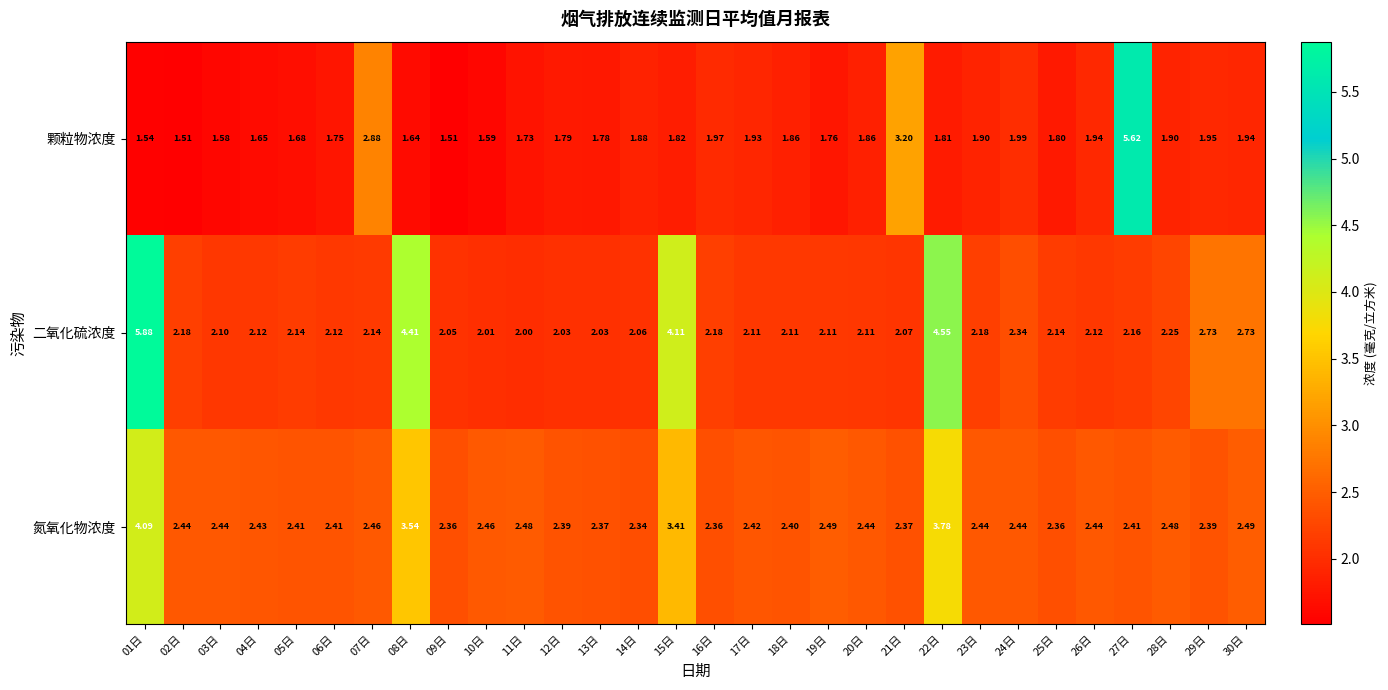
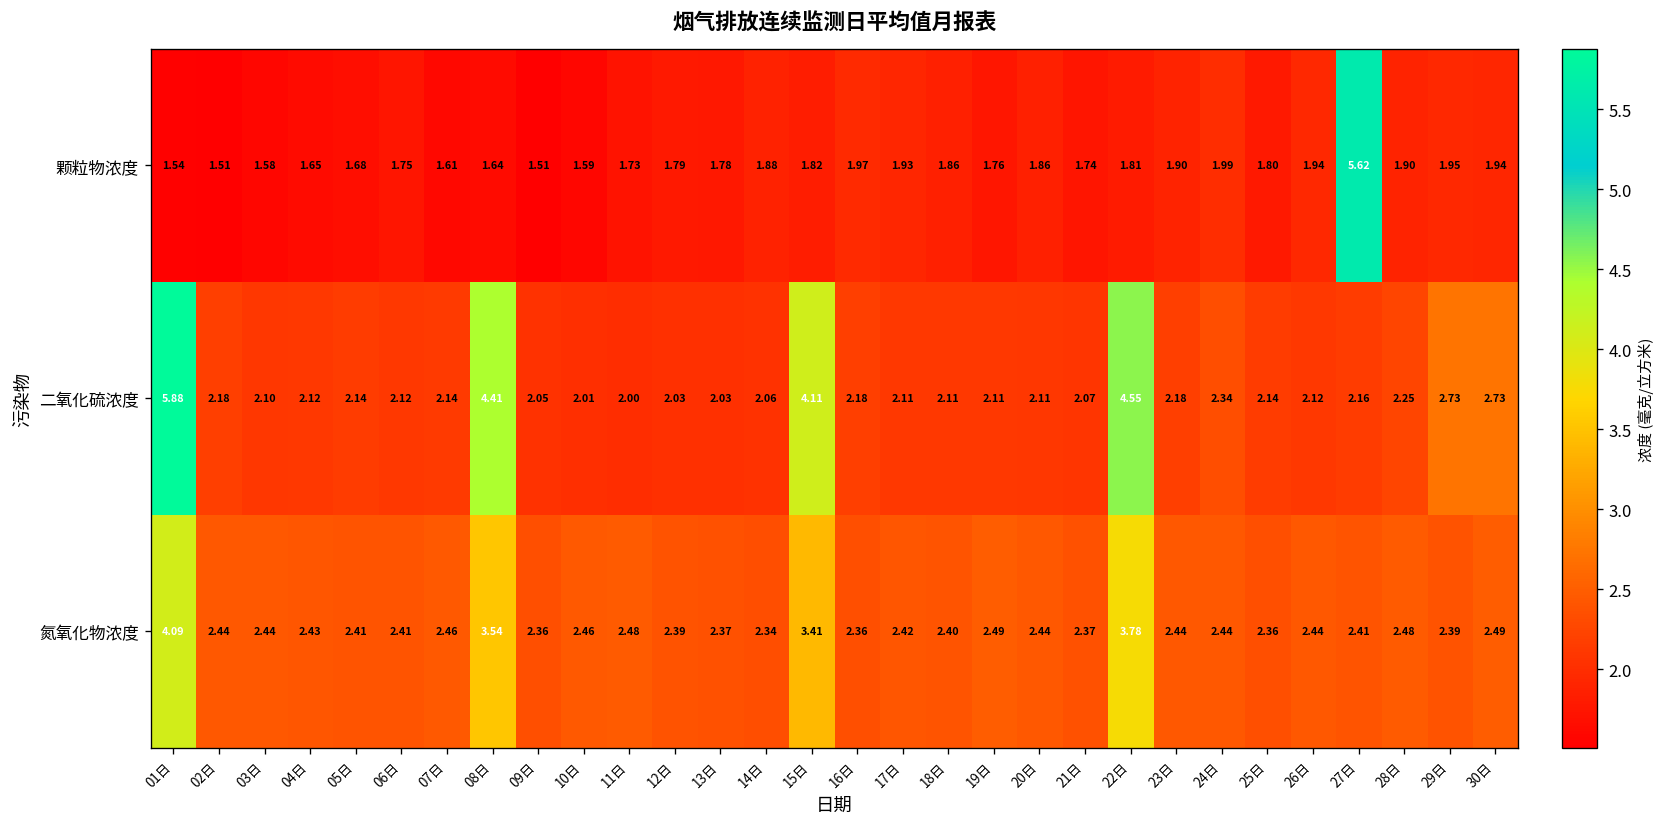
颗粒物浓度, 07日: 2.88 -> 1.61
颗粒物浓度, 21日: 3.20 -> 1.74
